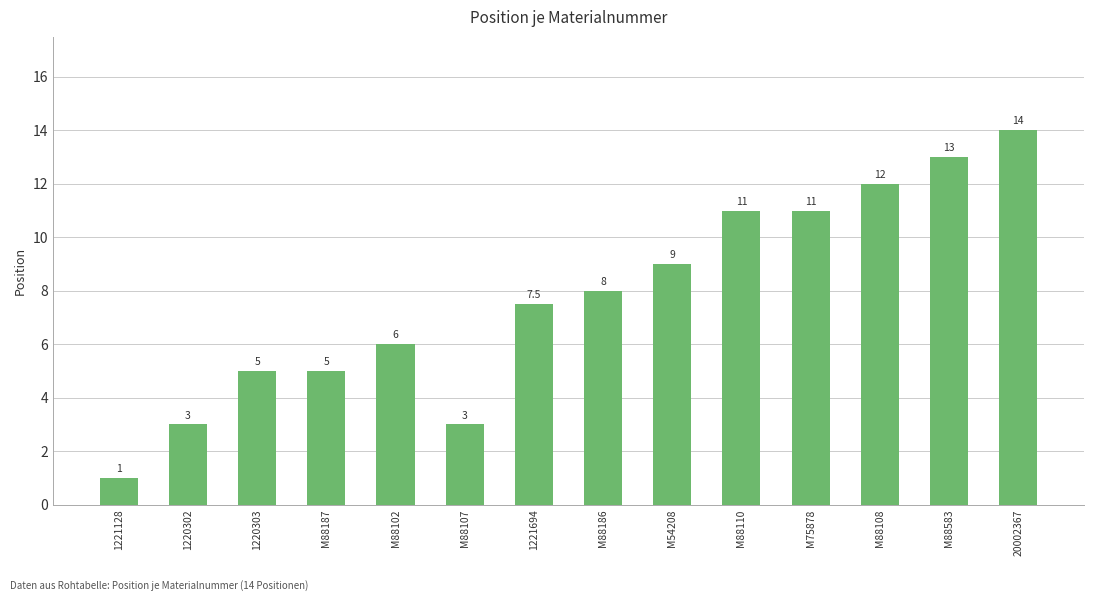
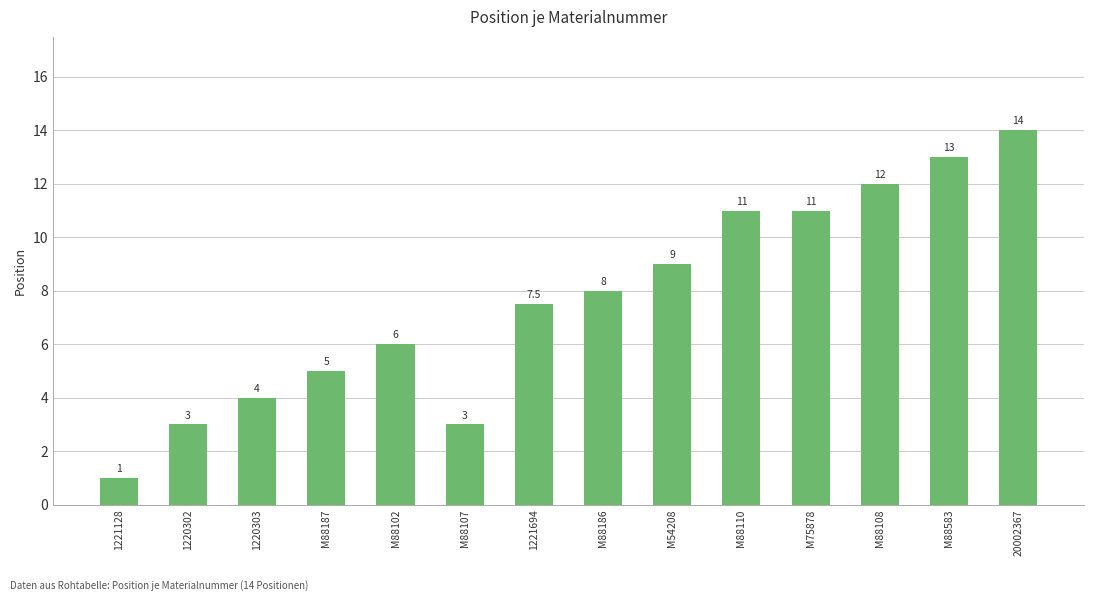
1220303: 5 -> 4
